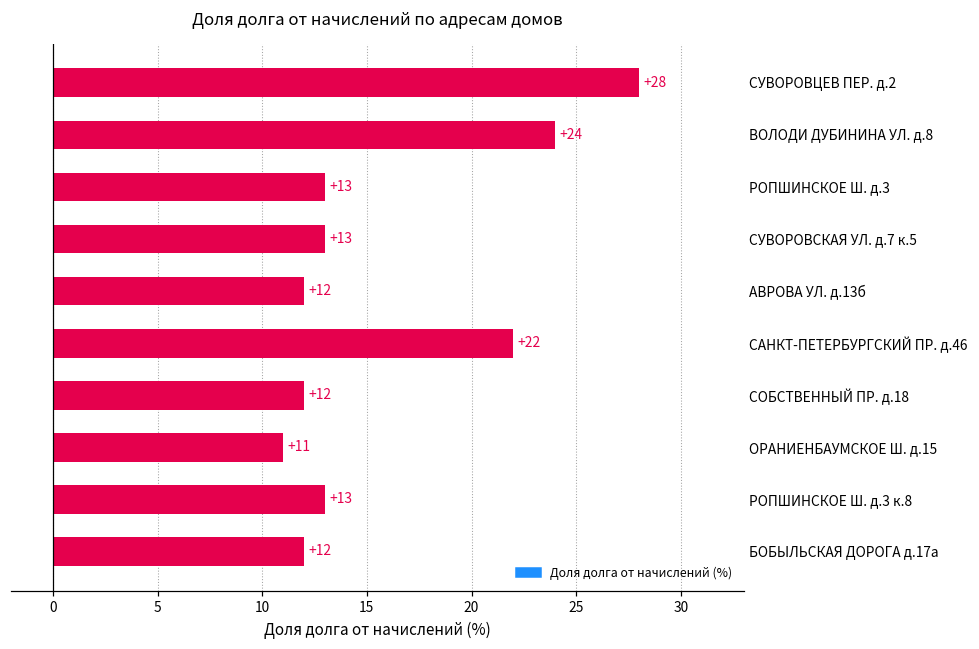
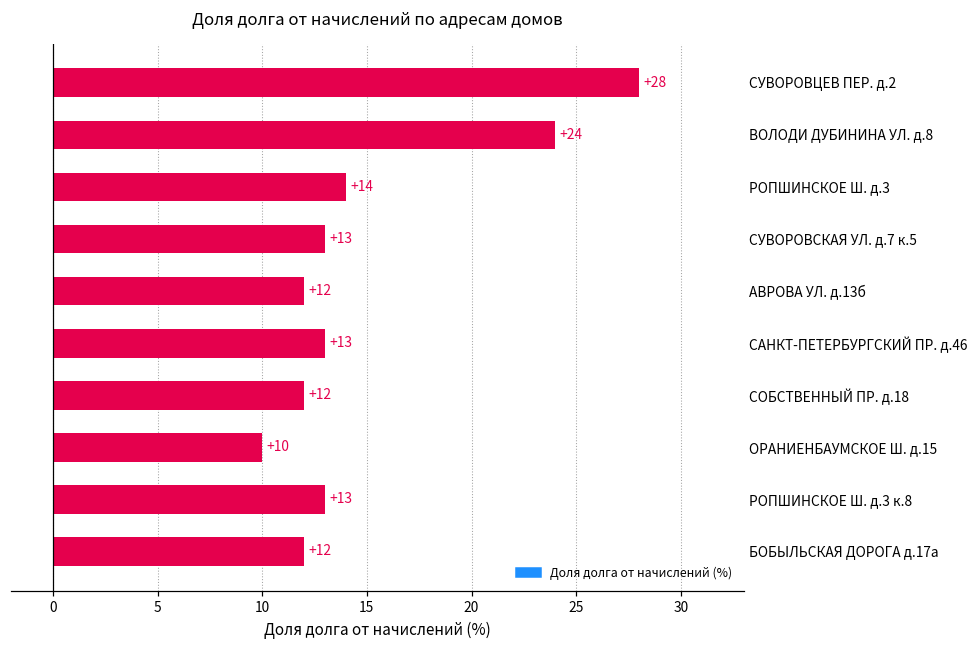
РОПШИНСКОЕ Ш. д.3: +13 -> +14
САНКТ-ПЕТЕРБУРГСКИЙ ПР. д.46: +22 -> +13
ОРАНИЕНБАУМСКОЕ Ш. д.15: +11 -> +10
